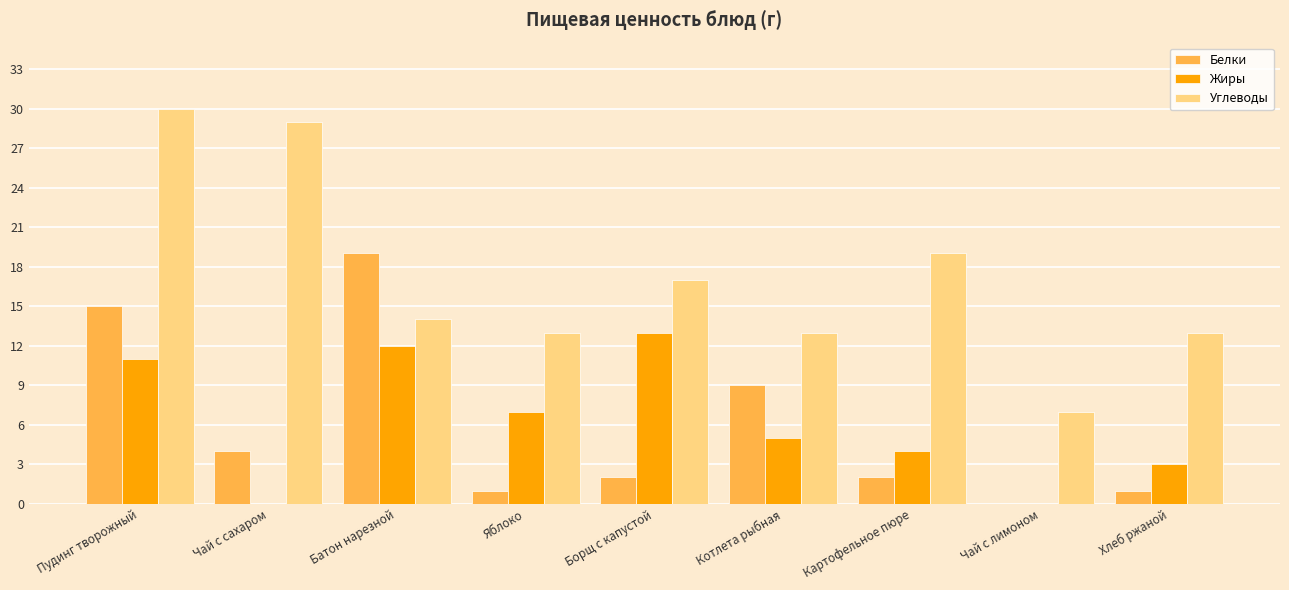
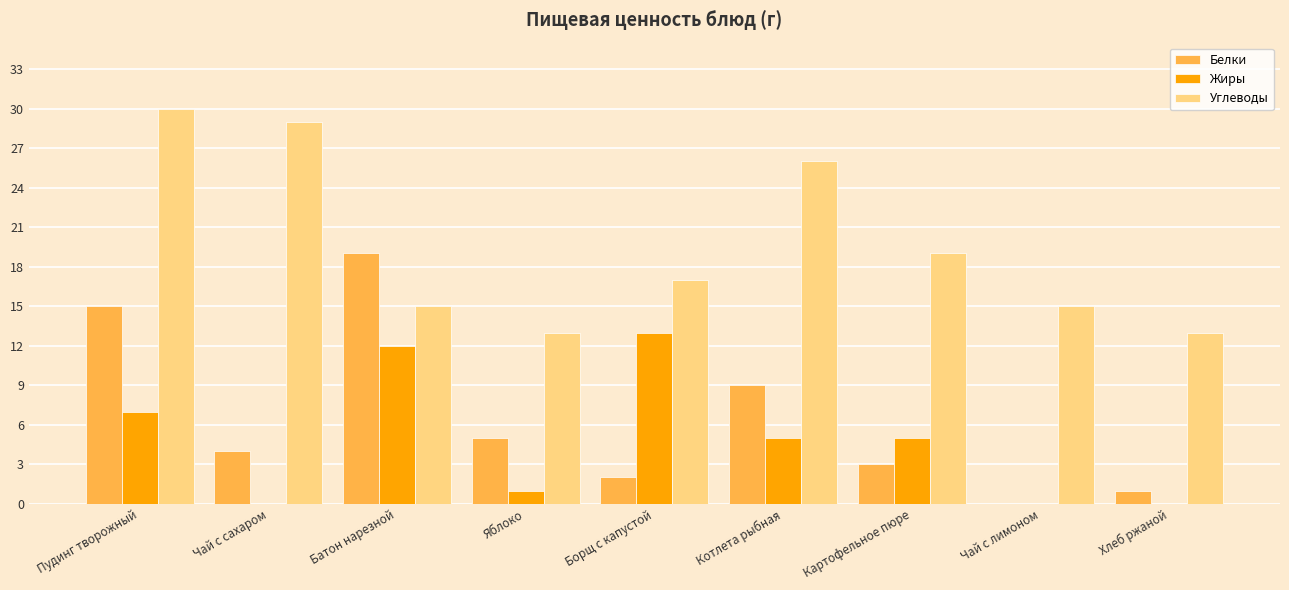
Жиры, Пудинг творожный: 11 -> 7
Углеводы, Батон нарезной: 14 -> 15
Белки, Яблоко: 1 -> 5
Жиры, Яблоко: 7 -> 1
Углеводы, Котлета рыбная: 13 -> 26
Белки, Картофельное пюре: 2 -> 3
Жиры, Картофельное пюре: 4 -> 5
Углеводы, Чай с лимоном: 7 -> 15
Жиры, Хлеб ржаной: 3 -> 0
